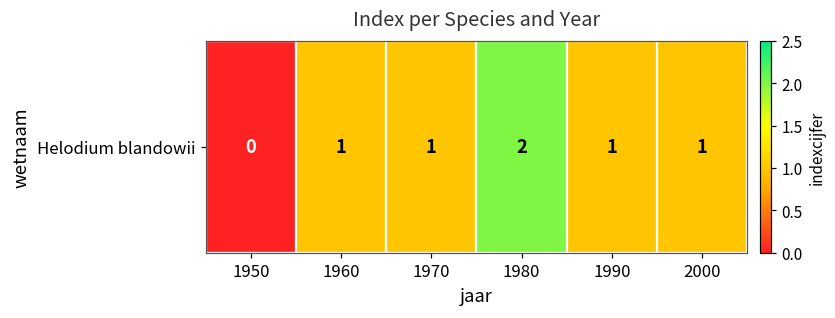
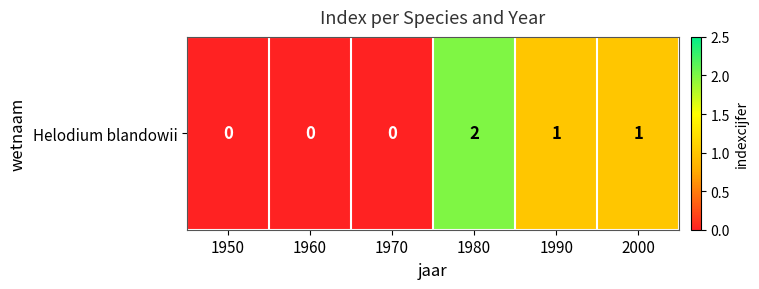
Helodium blandowii, 1960: 1 -> 0
Helodium blandowii, 1970: 1 -> 0
